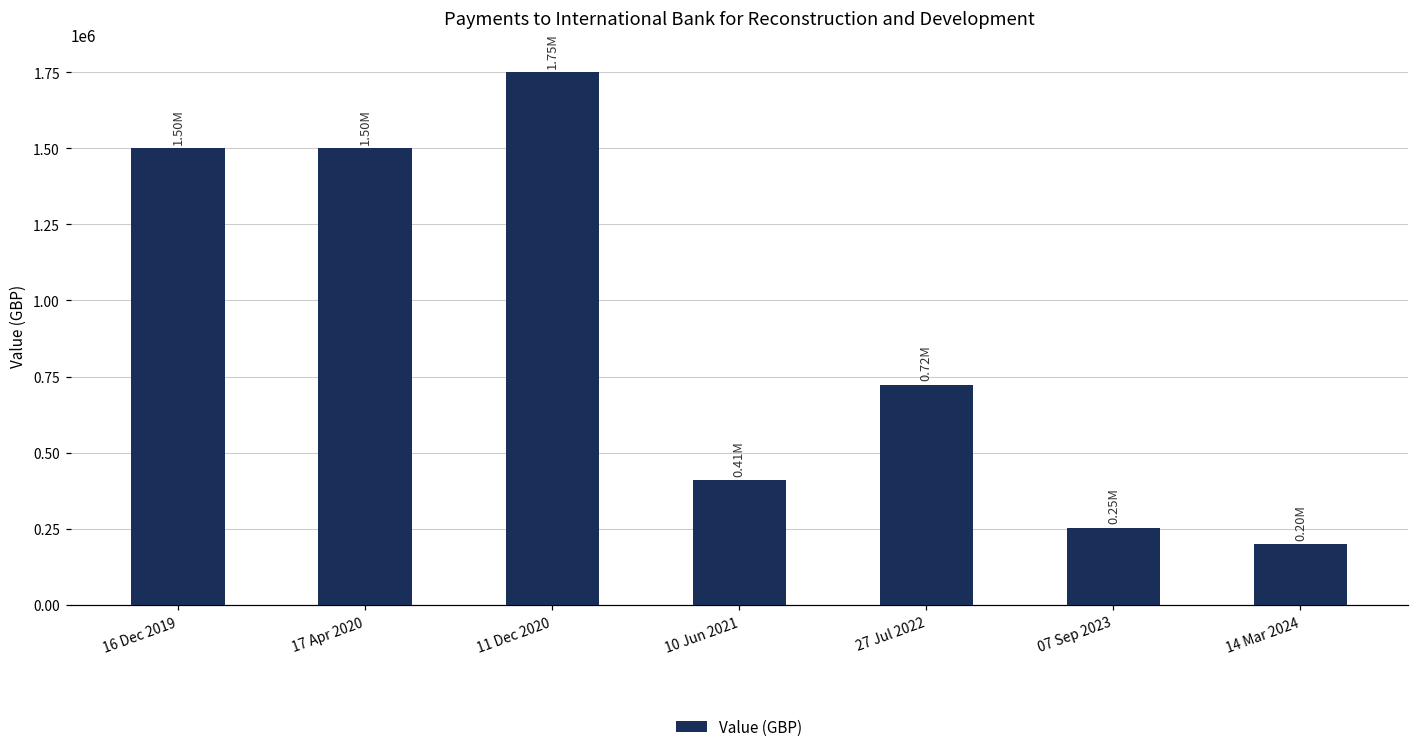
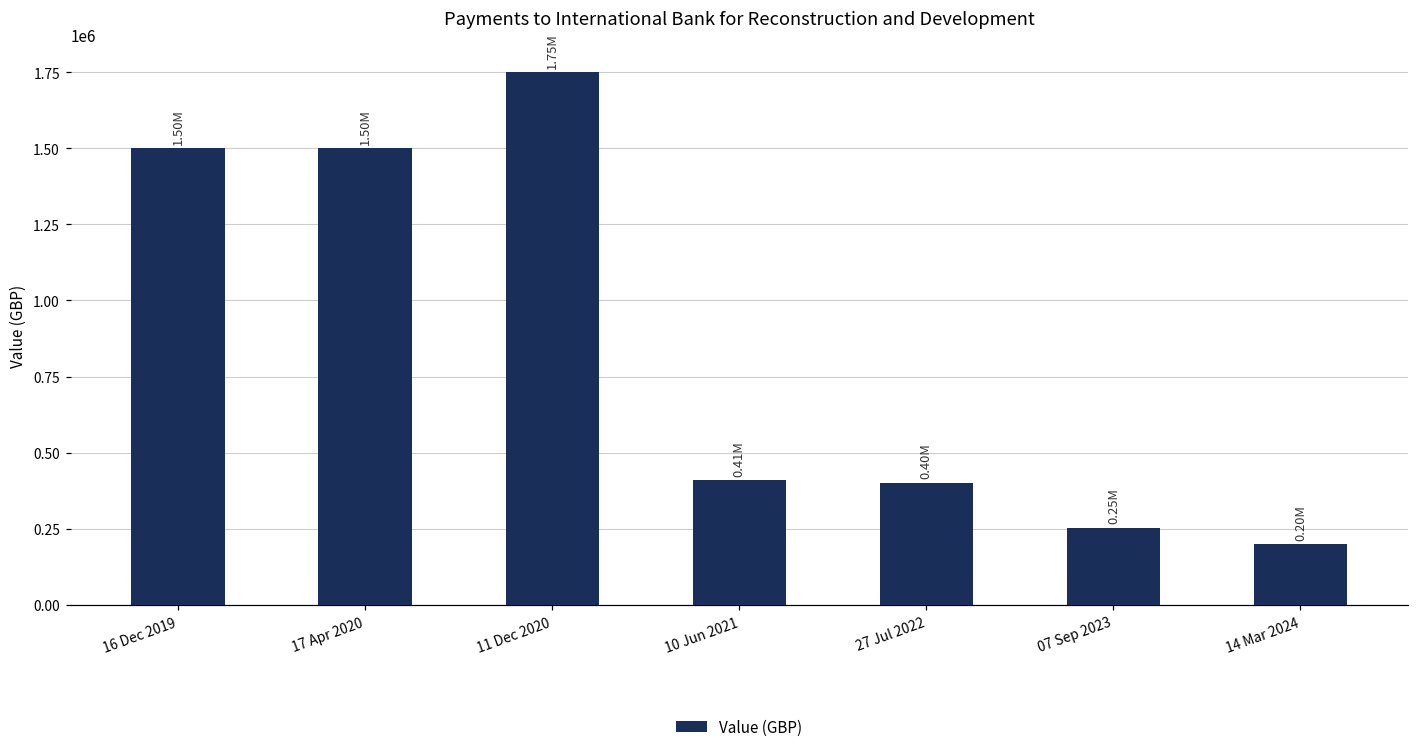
27 Jul 2022: 0.72M -> 0.40M
